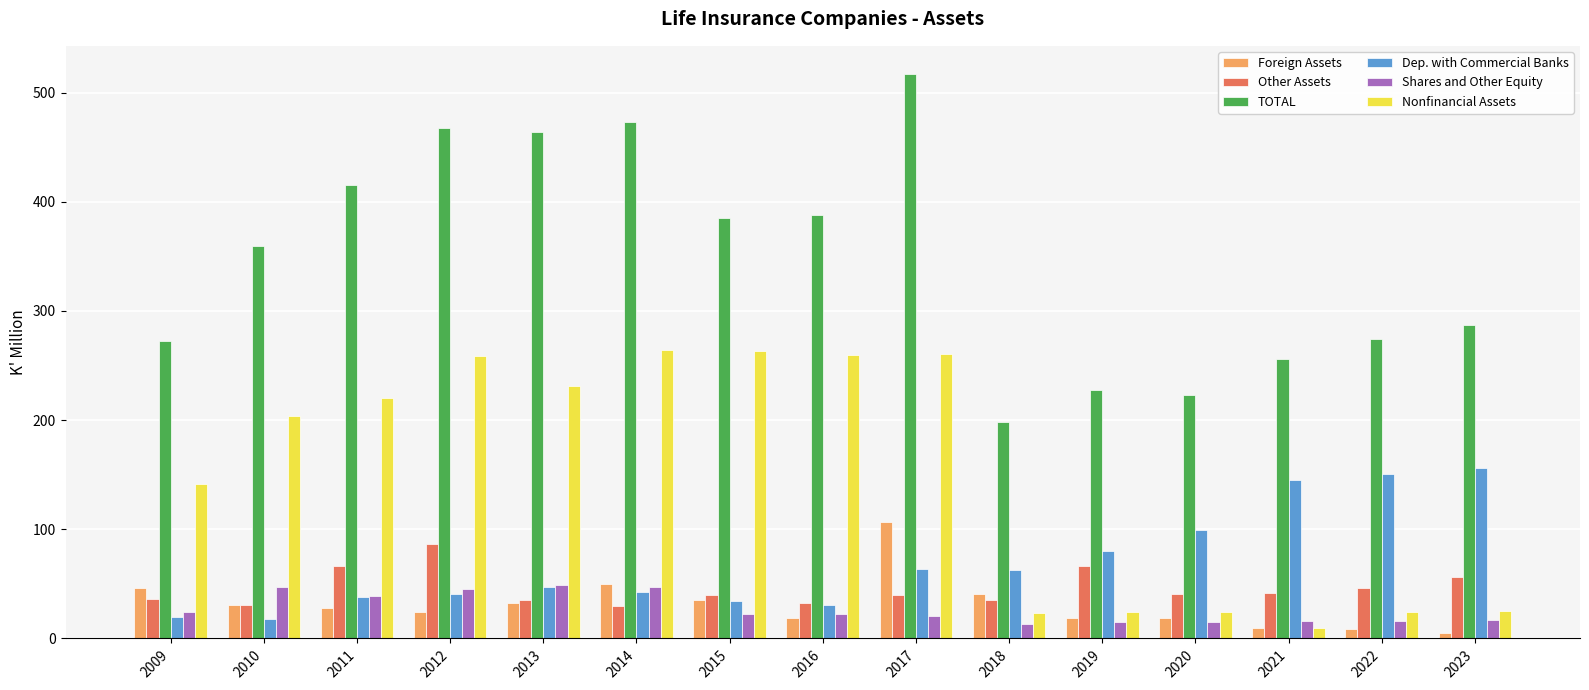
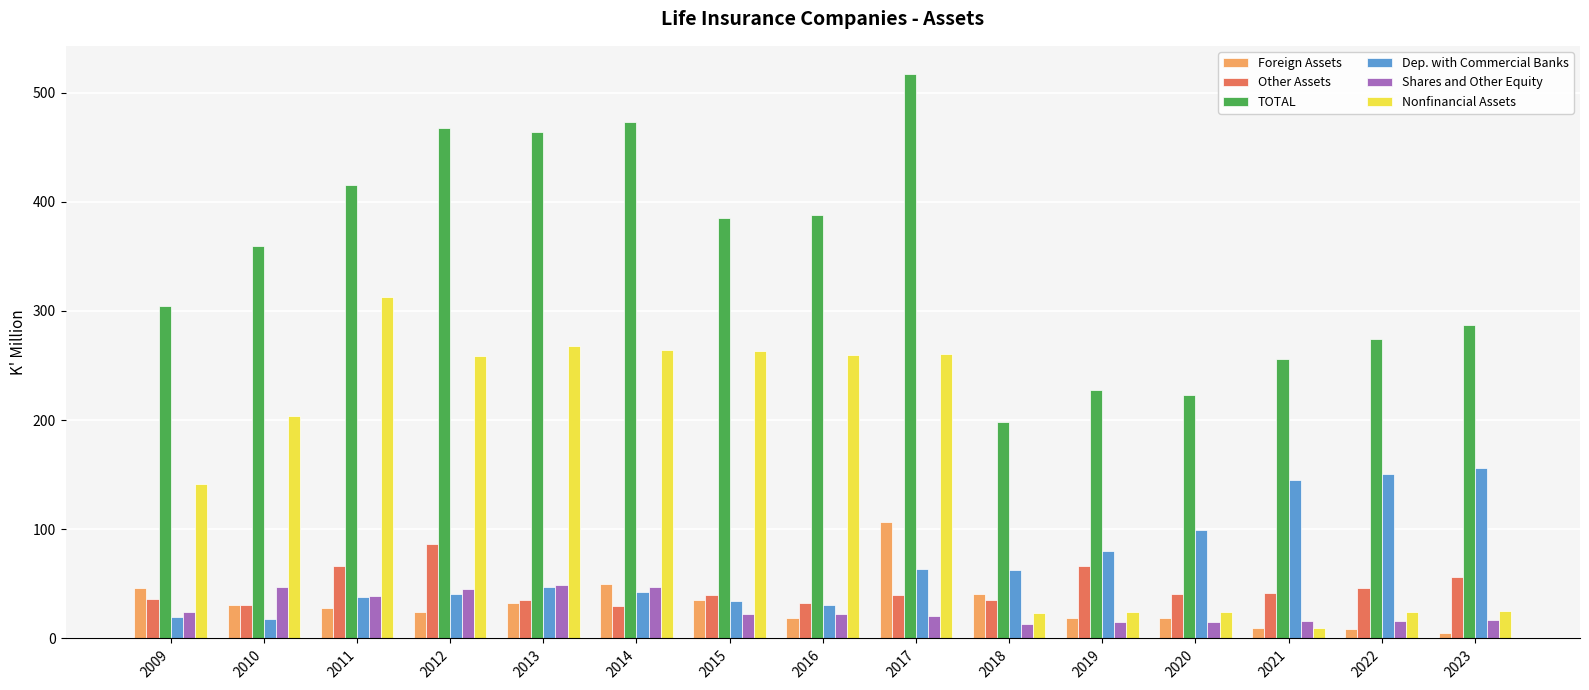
TOTAL, 2009: 272 -> 304
Nonfinancial Assets, 2011: 220 -> 313
Nonfinancial Assets, 2013: 231 -> 268
